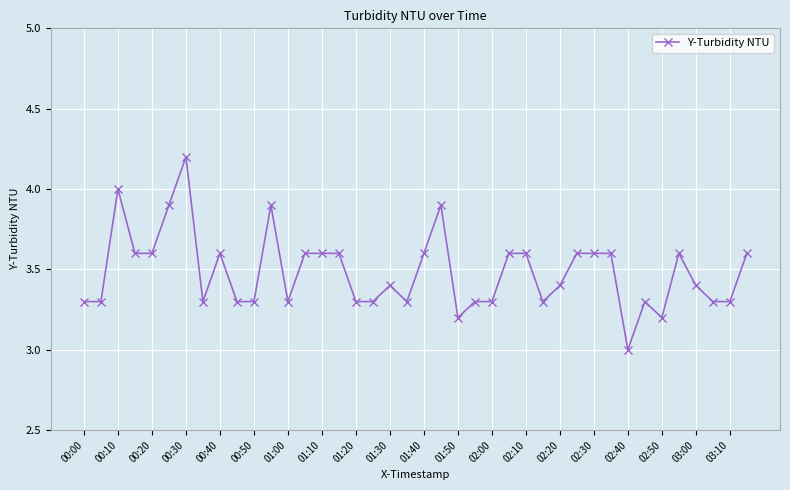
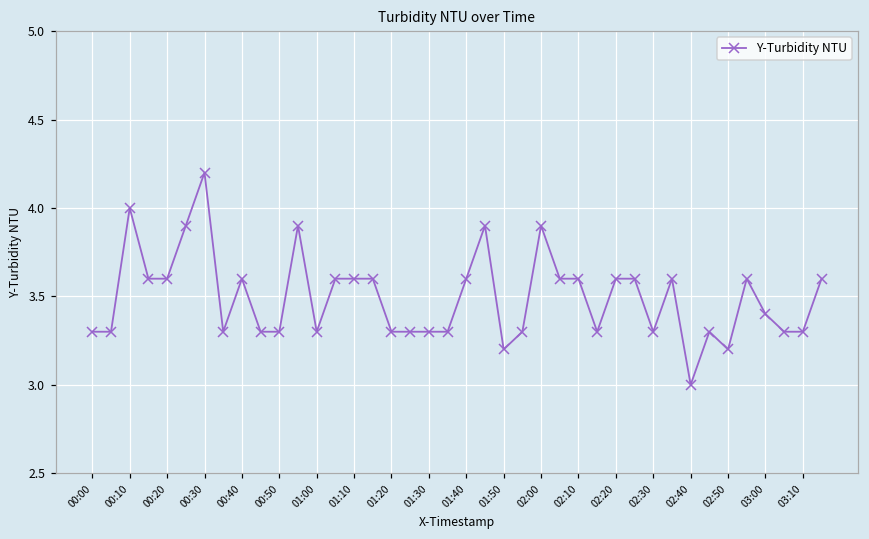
01:30: 3.4 -> 3.3
02:00: 3.3 -> 3.9
02:20: 3.4 -> 3.6
02:30: 3.6 -> 3.3
